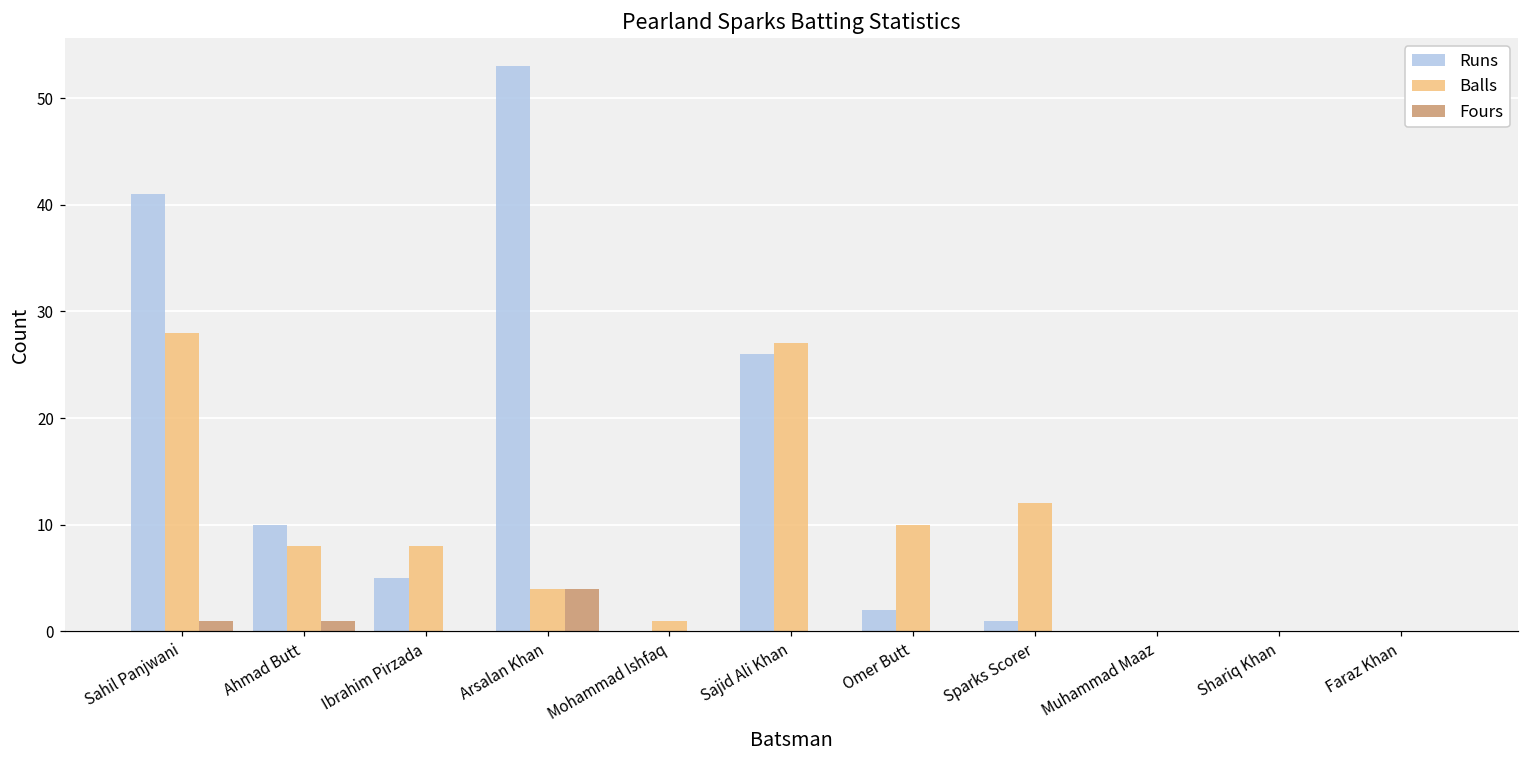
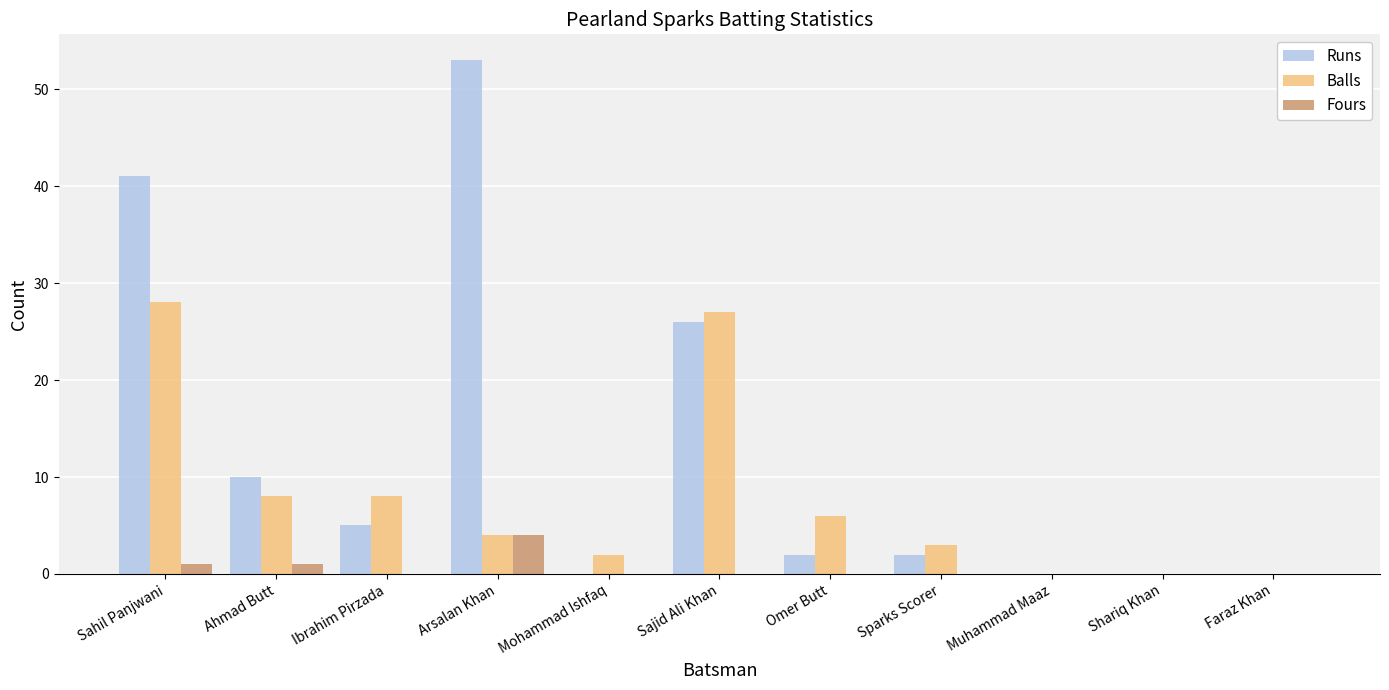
Balls, Mohammad Ishfaq: 1 -> 2
Balls, Omer Butt: 10 -> 6
Runs, Sparks Scorer: 1 -> 2
Balls, Sparks Scorer: 12 -> 3
